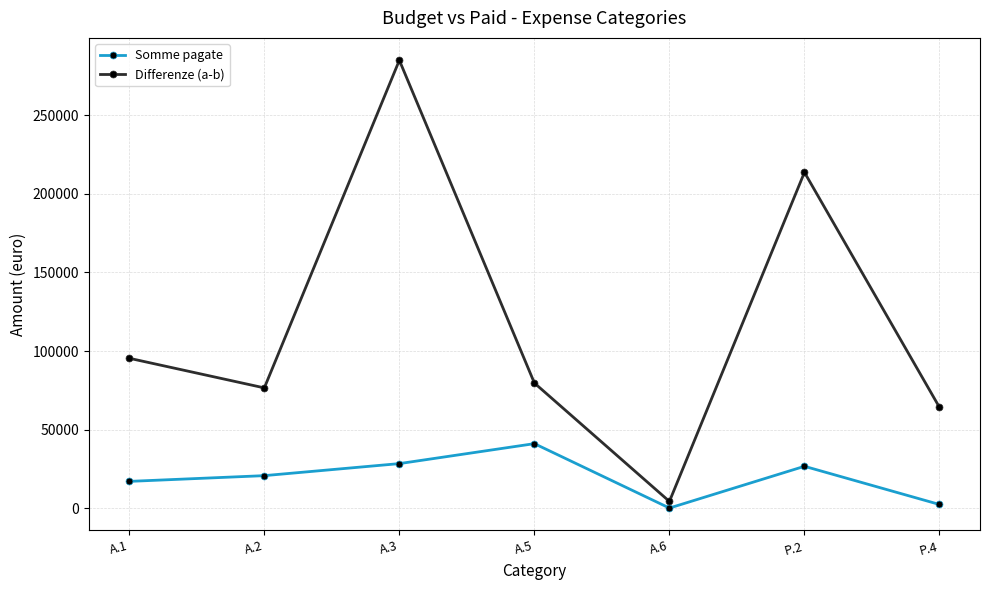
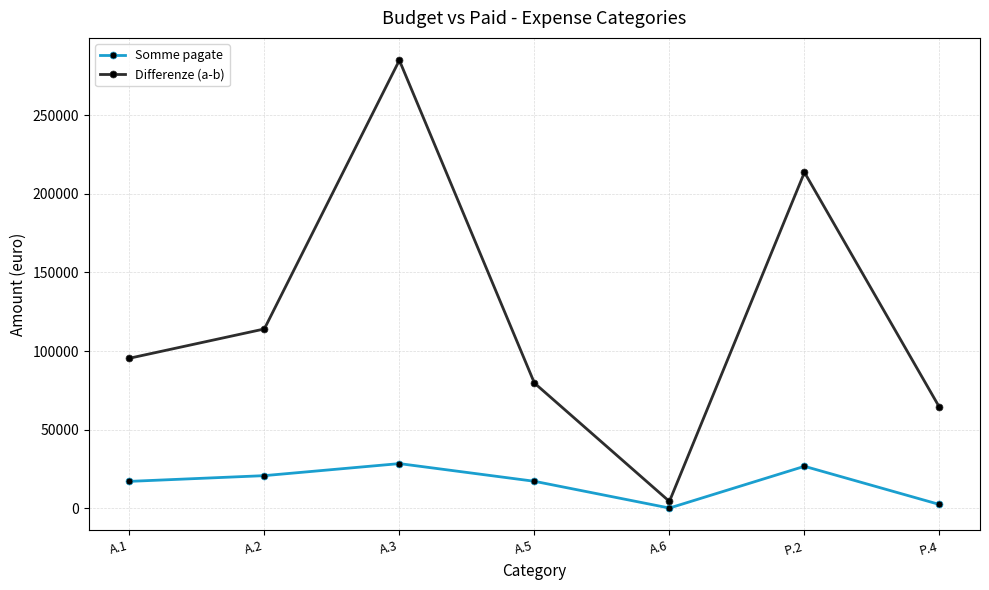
Differenze (a-b), A.2: 77000 -> 114000
Somme pagate, A.5: 41000 -> 17000
